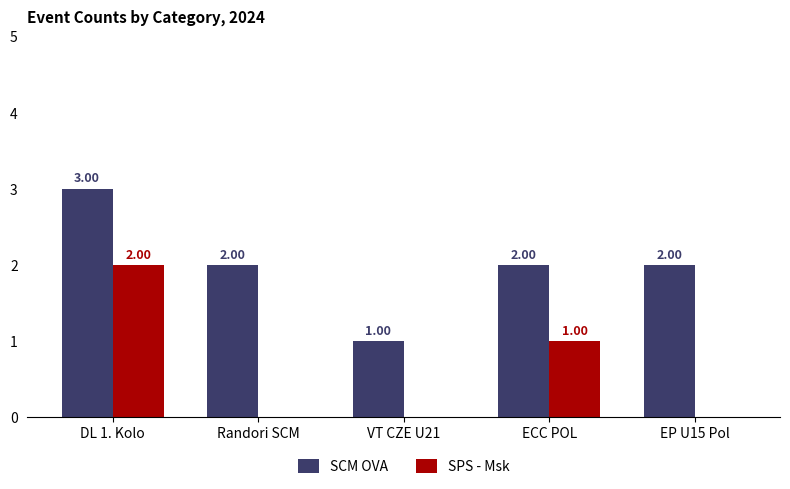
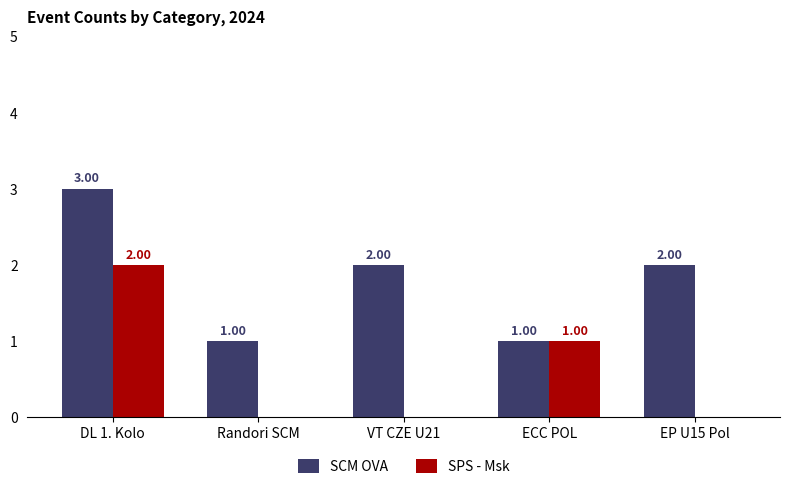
SCM OVA, Randori SCM: 2.00 -> 1.00
SCM OVA, VT CZE U21: 1.00 -> 2.00
SCM OVA, ECC POL: 2.00 -> 1.00
